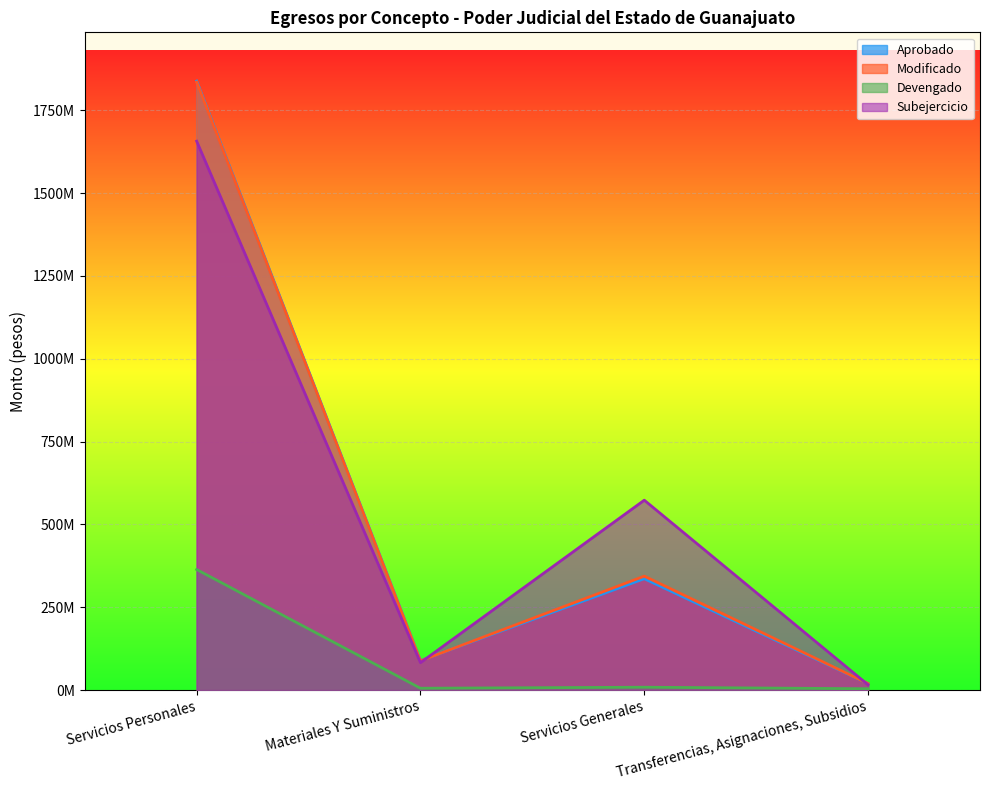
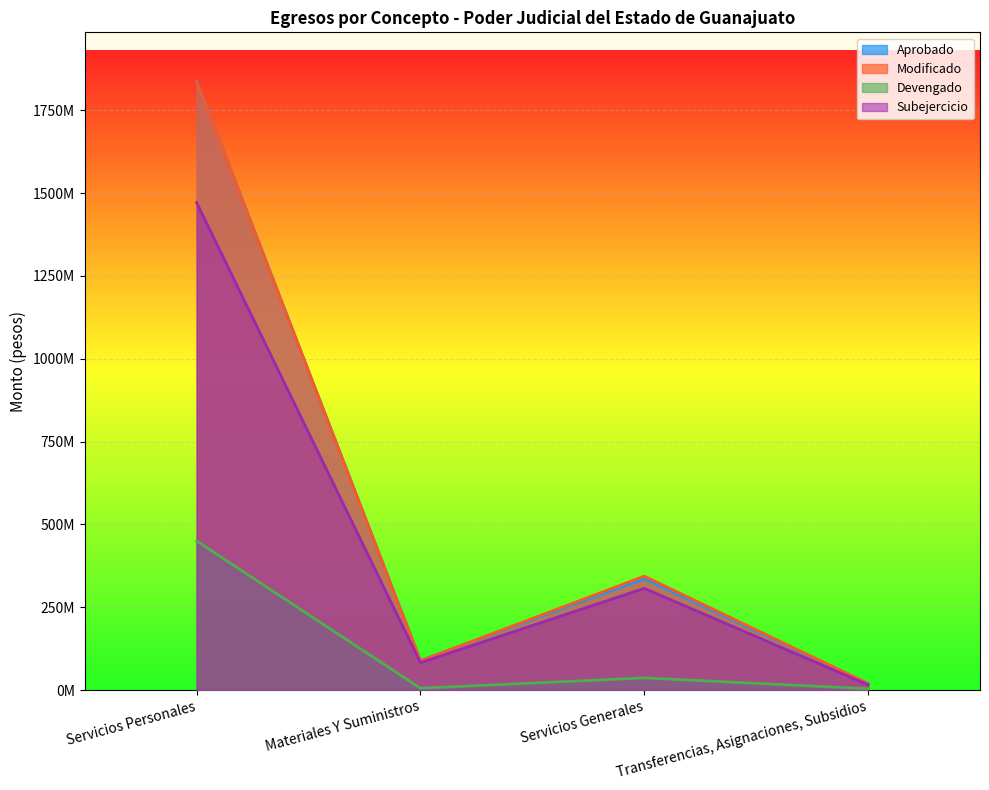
Devengado, Servicios Personales: 360000000 -> 450000000
Subejercicio, Servicios Personales: 1660000000 -> 1470000000
Devengado, Servicios Generales: 10000000 -> 40000000
Subejercicio, Servicios Generales: 570000000 -> 310000000
